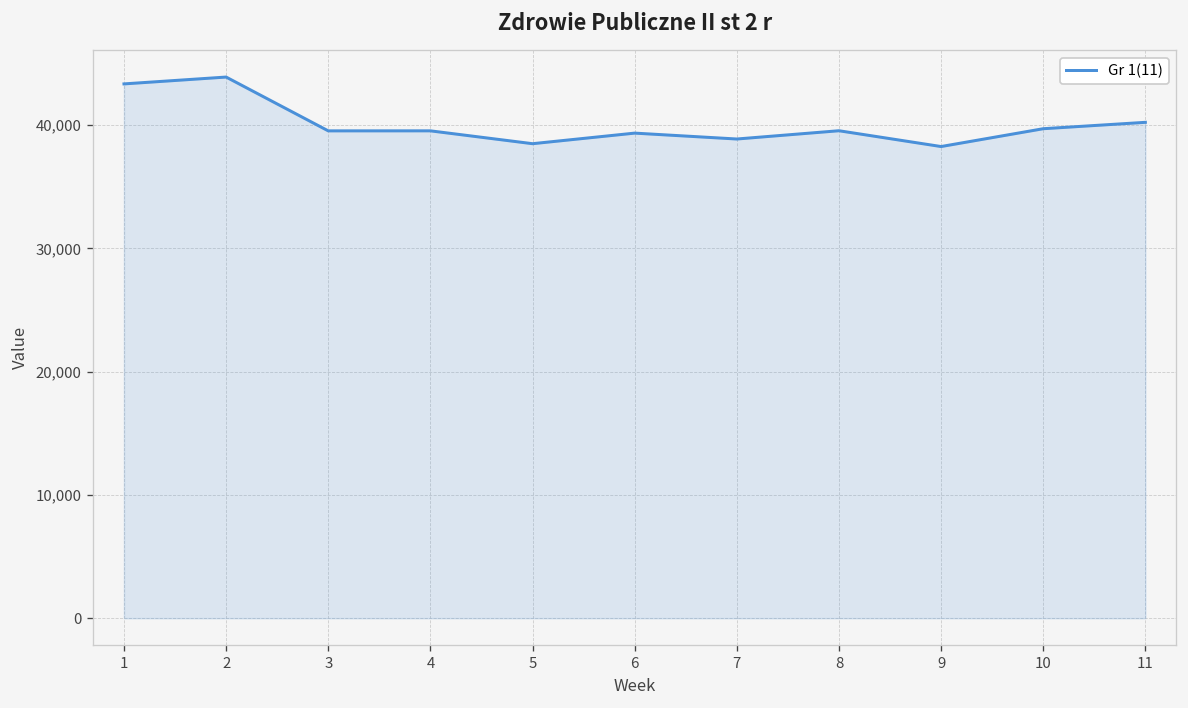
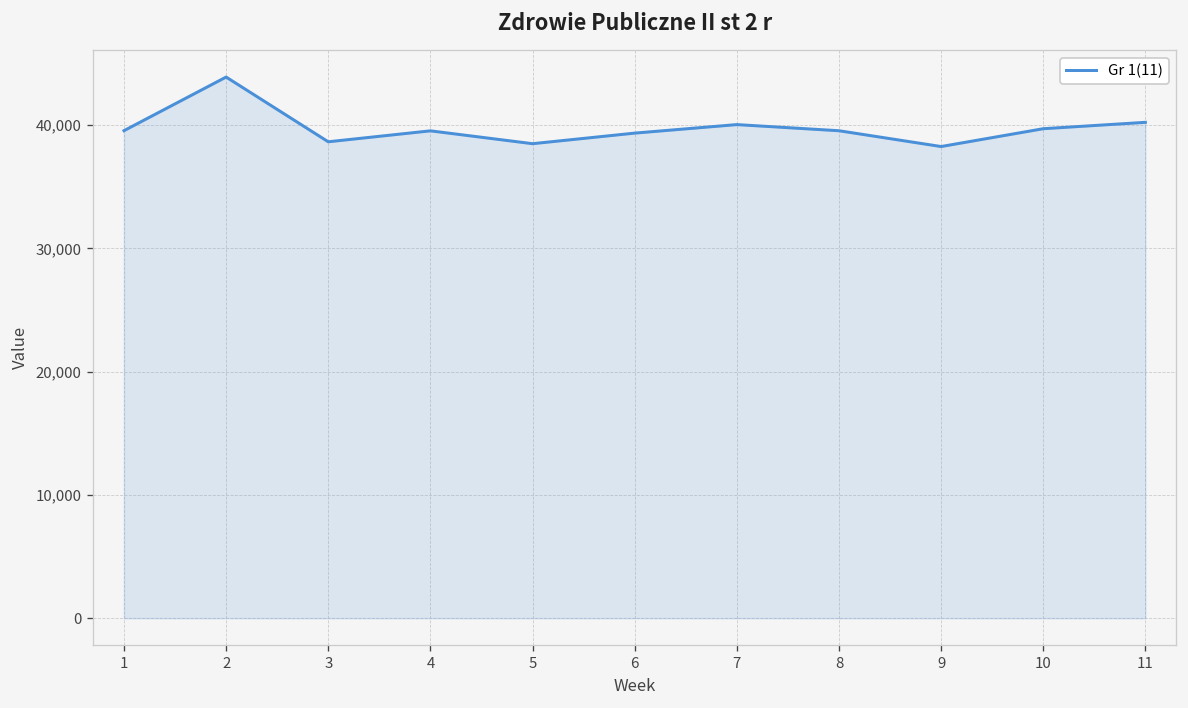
1: 43,300 -> 39,500
3: 39,500 -> 38,600
7: 38,900 -> 40,000
